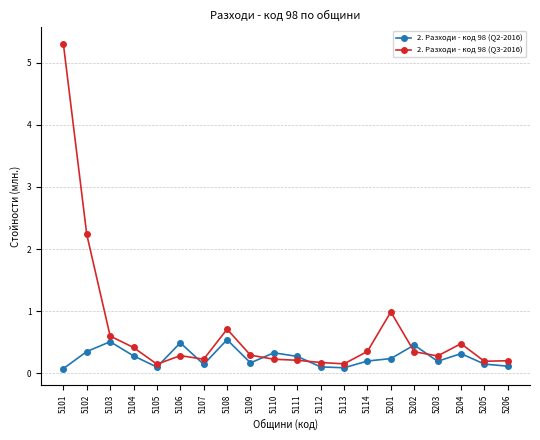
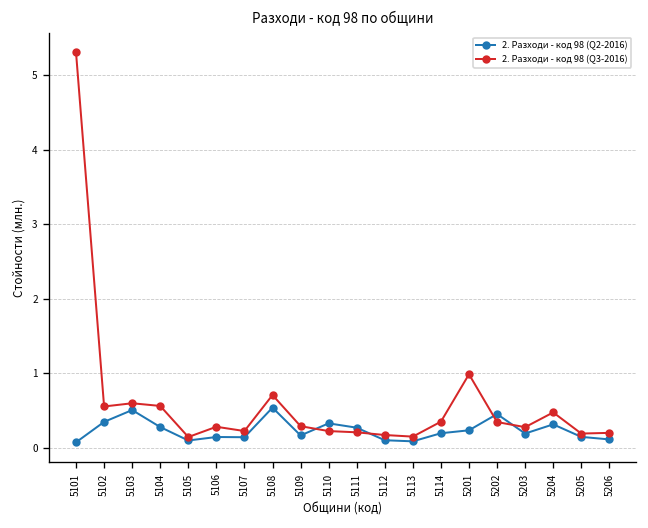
2. Разходи - код 98 (Q3-2016), 5102: 2.2 -> 0.6
2. Разходи - код 98 (Q3-2016), 5104: 0.4 -> 0.6
2. Разходи - код 98 (Q2-2016), 5106: 0.5 -> 0.1
